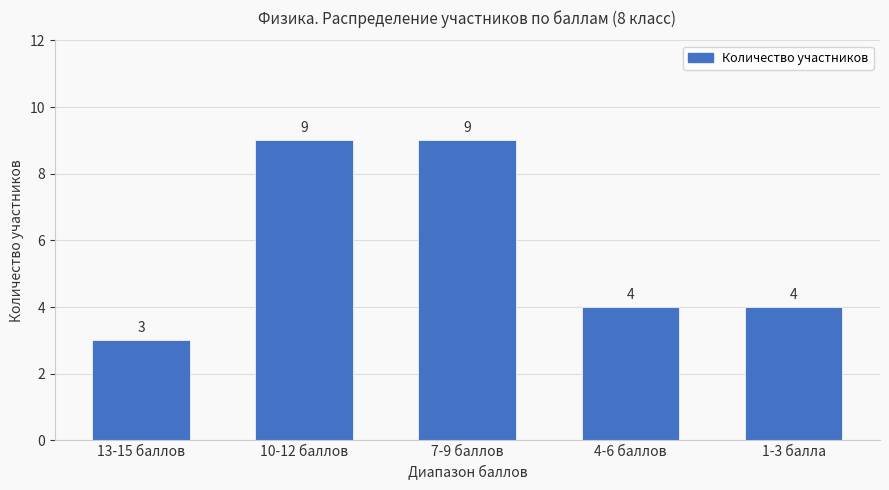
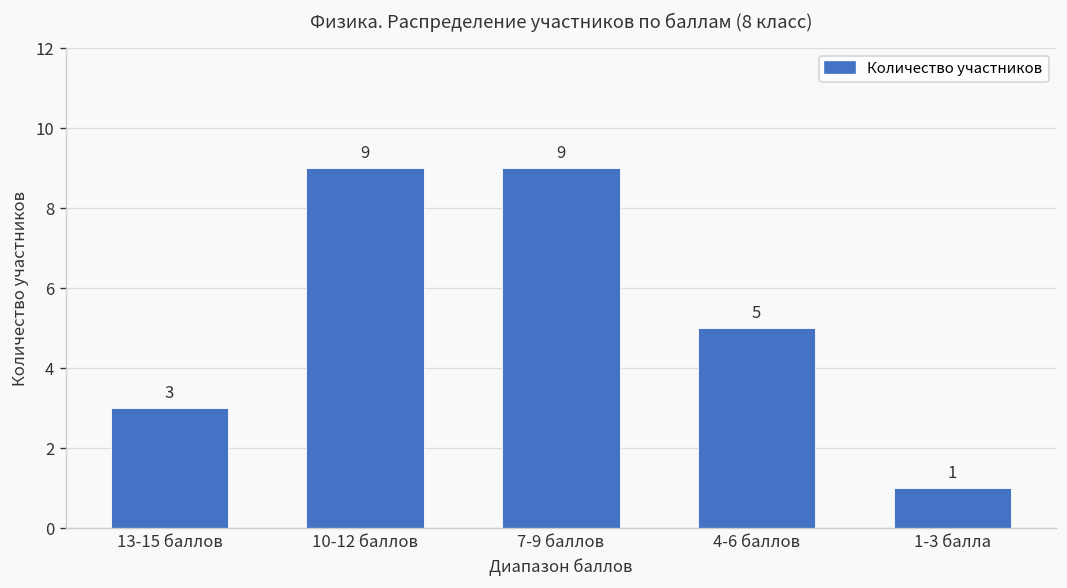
4-6 баллов: 4 -> 5
1-3 балла: 4 -> 1
